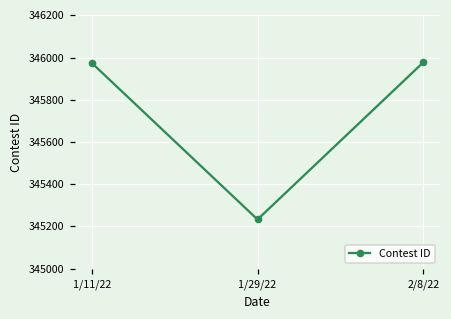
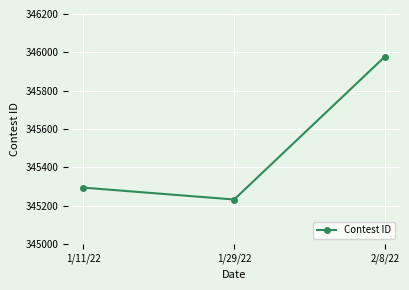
1/11/22: 345980 -> 345300
